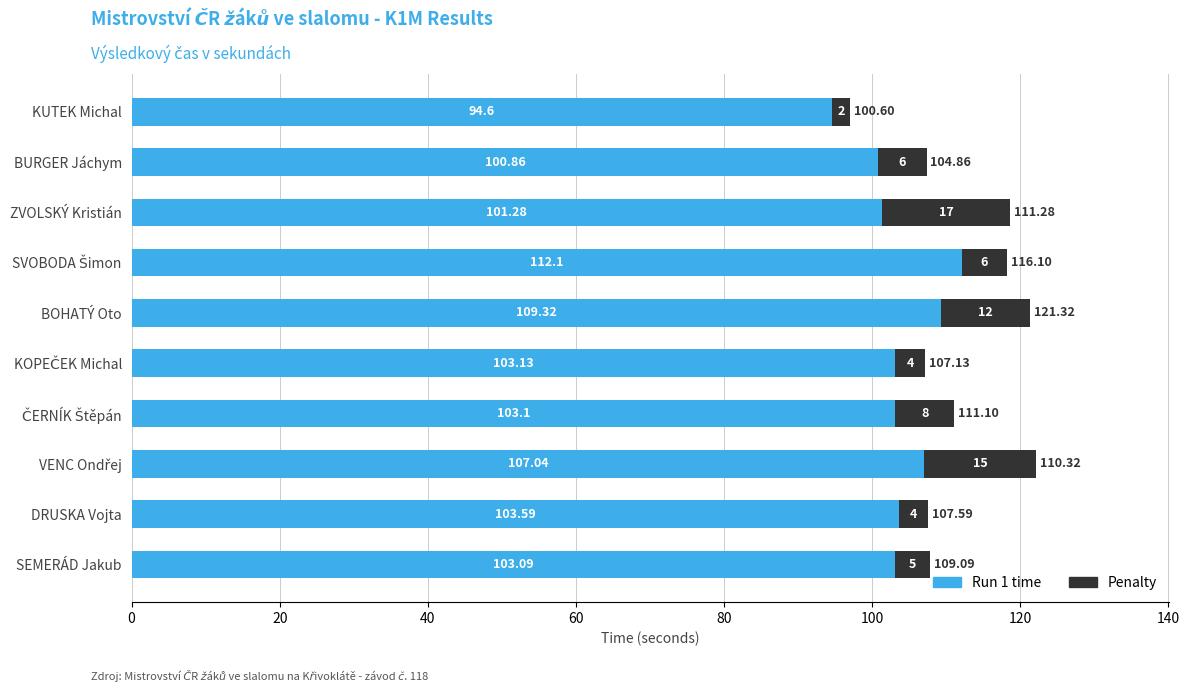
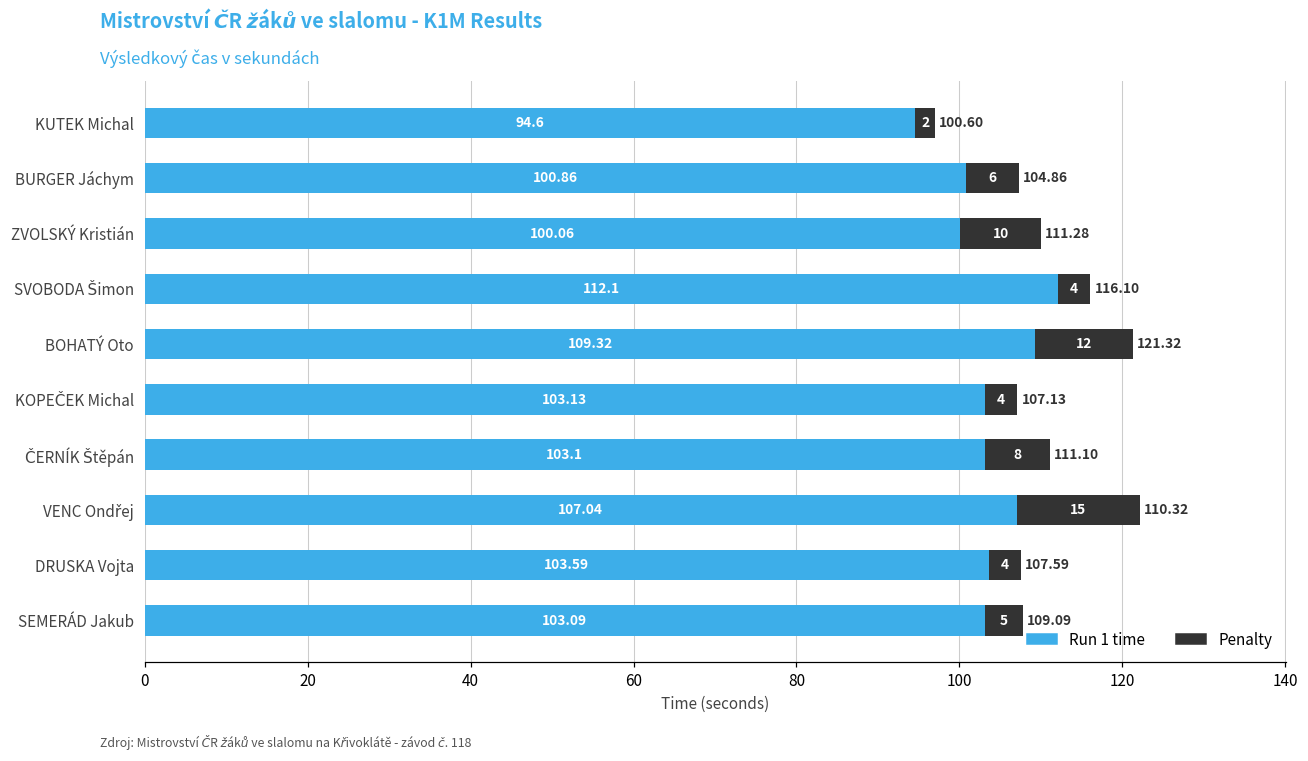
Run 1 time, ZVOLSKÝ Kristián: 101.28 -> 100.06
Penalty, ZVOLSKÝ Kristián: 17 -> 10
Penalty, SVOBODA Šimon: 6 -> 4
